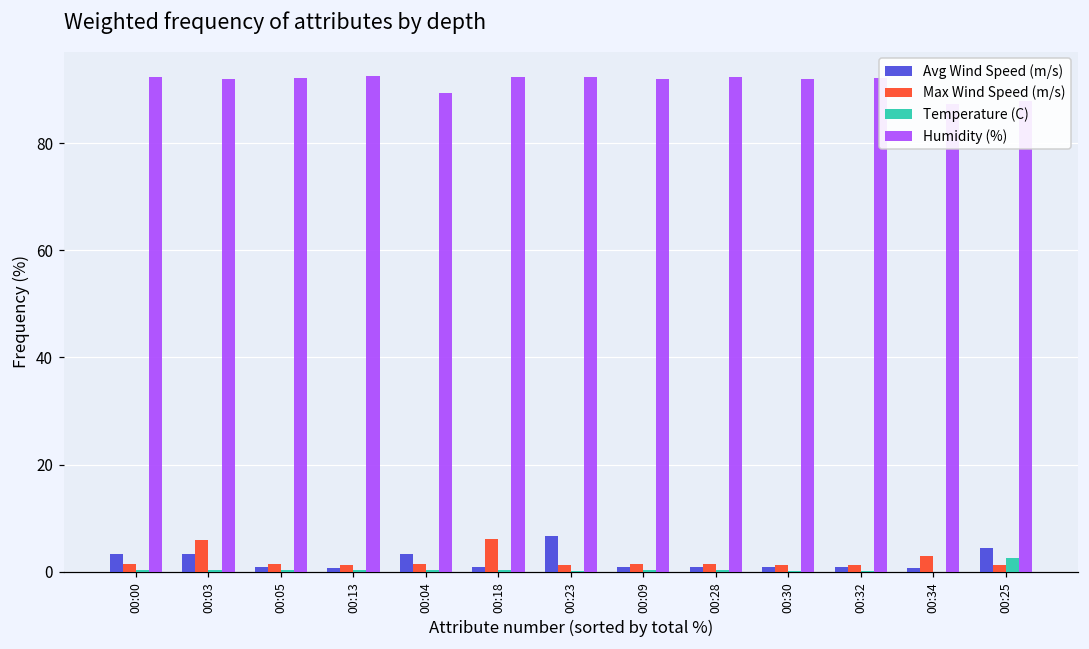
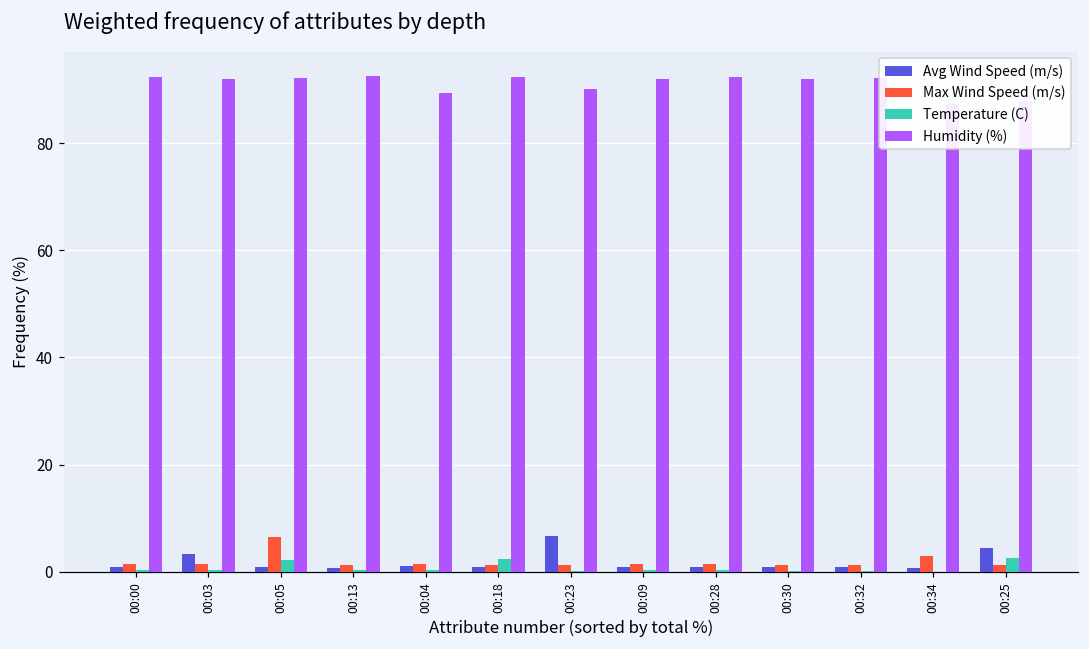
Avg Wind Speed (m/s), 00:00: 3 -> 1
Max Wind Speed (m/s), 00:03: 6 -> 2
Max Wind Speed (m/s), 00:05: 2 -> 6
Temperature (C), 00:05: 0 -> 2
Avg Wind Speed (m/s), 00:04: 3 -> 1
Max Wind Speed (m/s), 00:18: 6 -> 1
Temperature (C), 00:18: 0 -> 2
Humidity (%), 00:23: 92 -> 90
